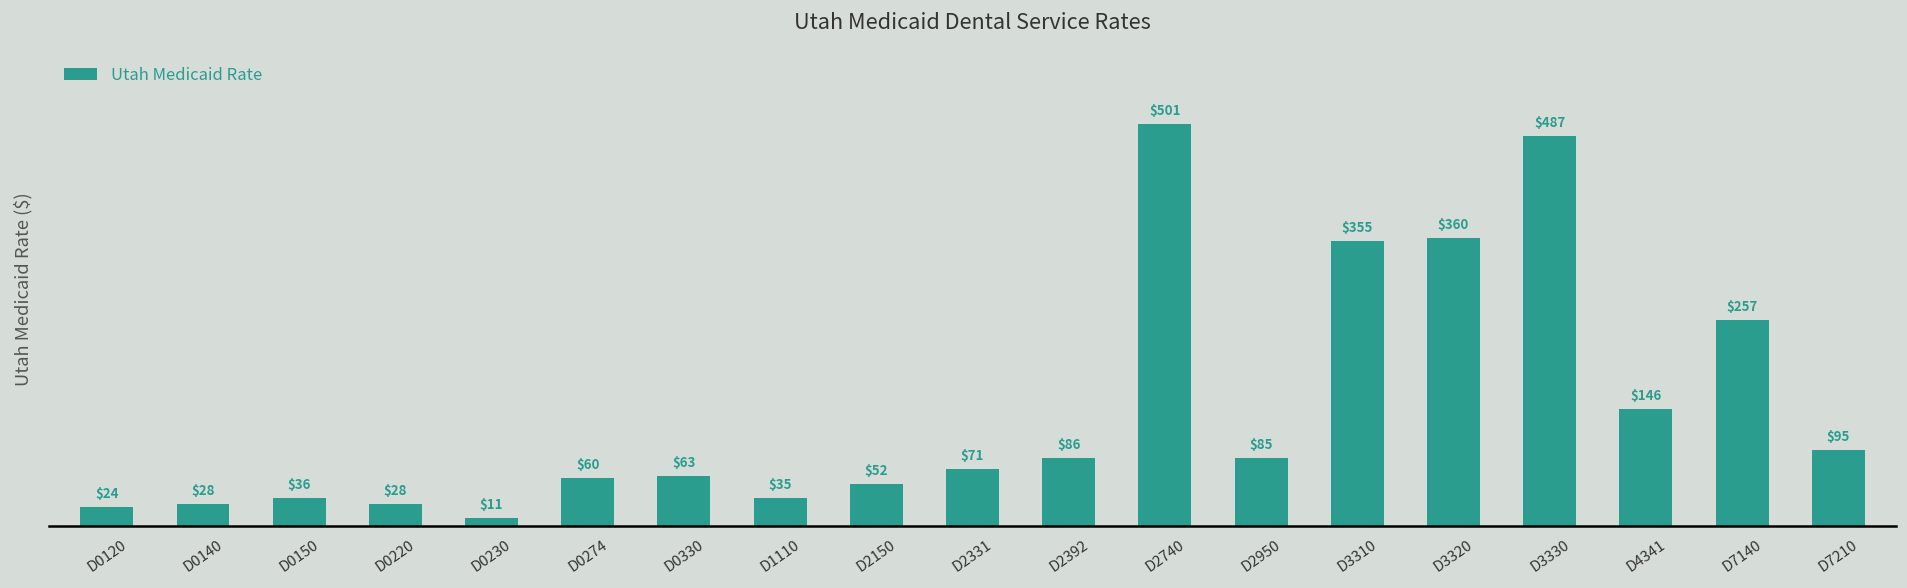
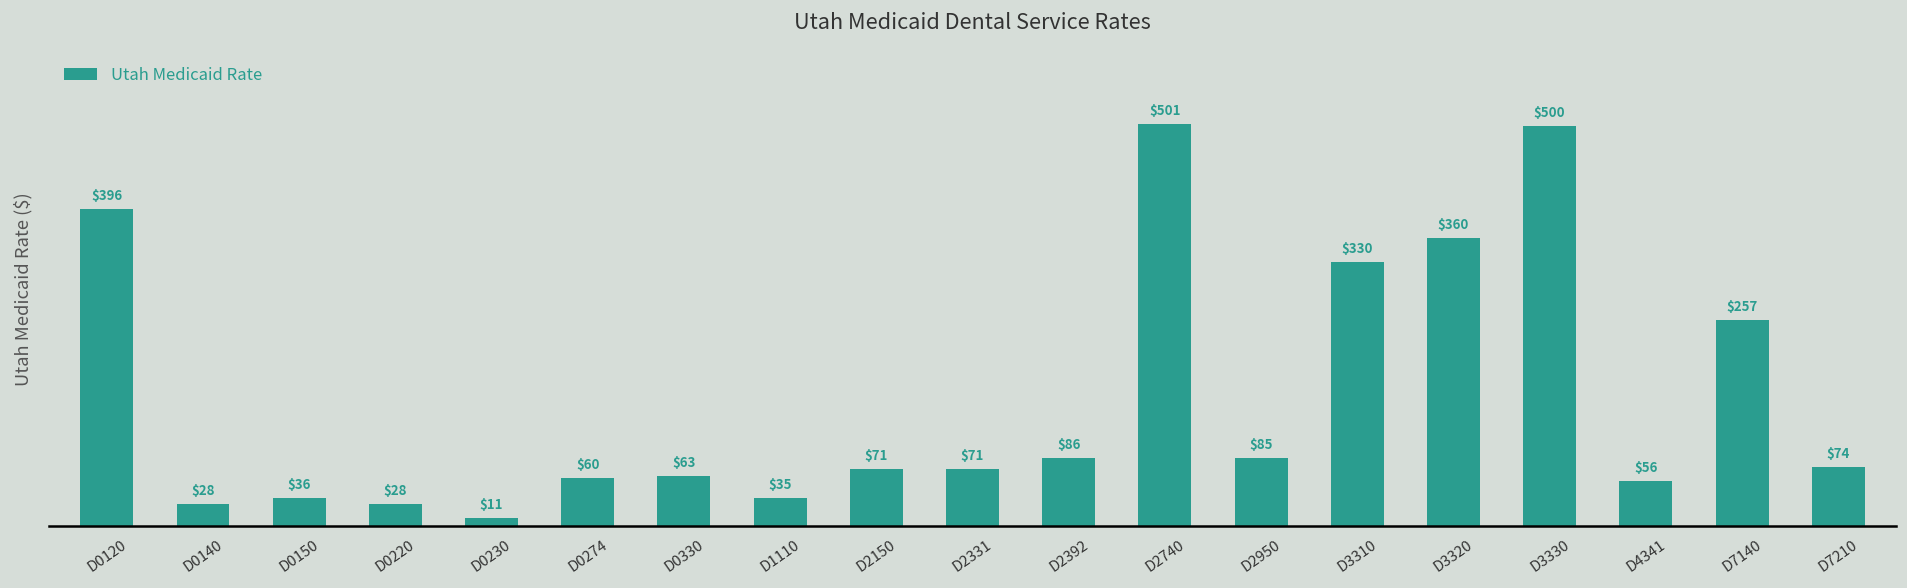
D0120: $24 -> $396
D2150: $52 -> $71
D3310: $355 -> $330
D3330: $487 -> $500
D4341: $146 -> $56
D7210: $95 -> $74
